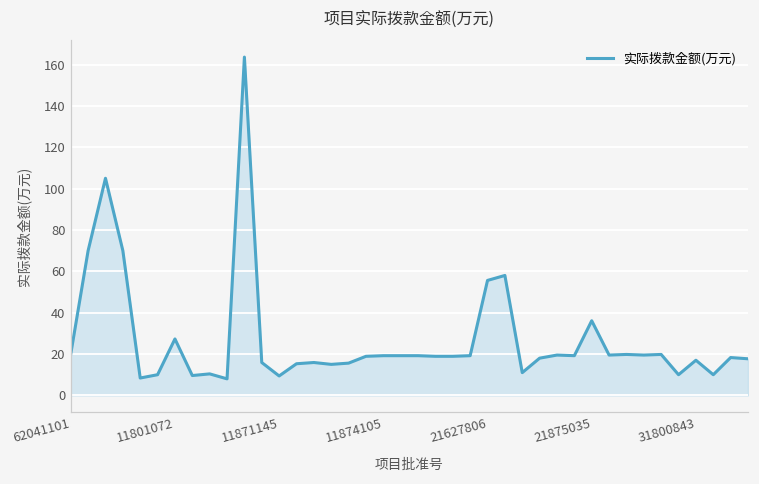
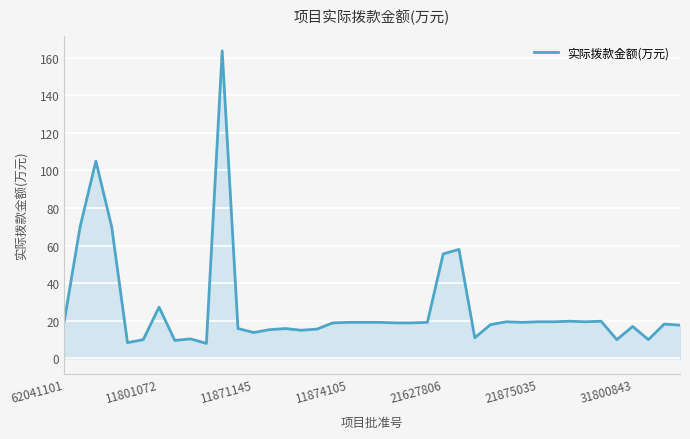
11871145: 9 -> 14
21875035: 36 -> 20
